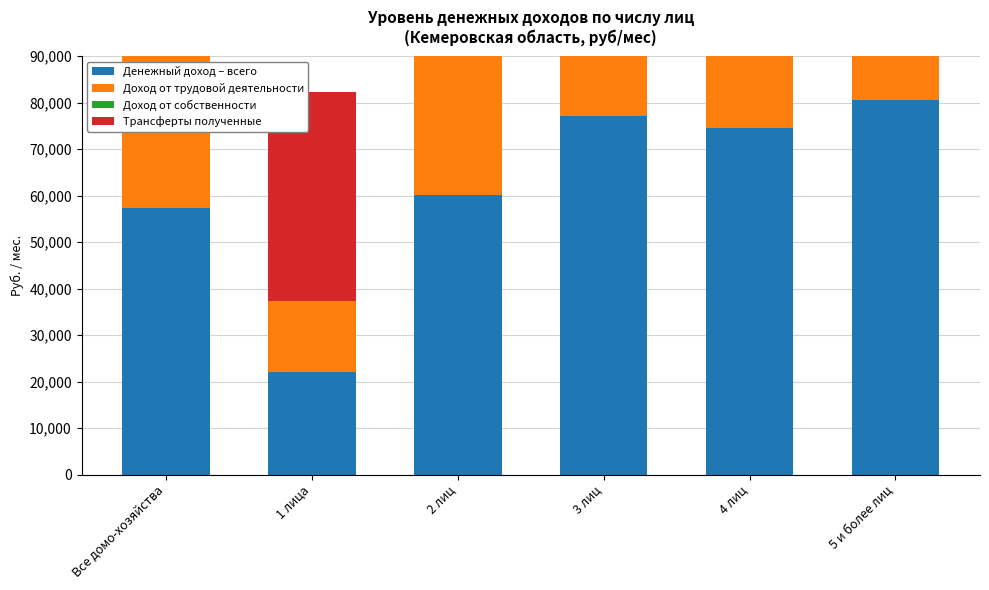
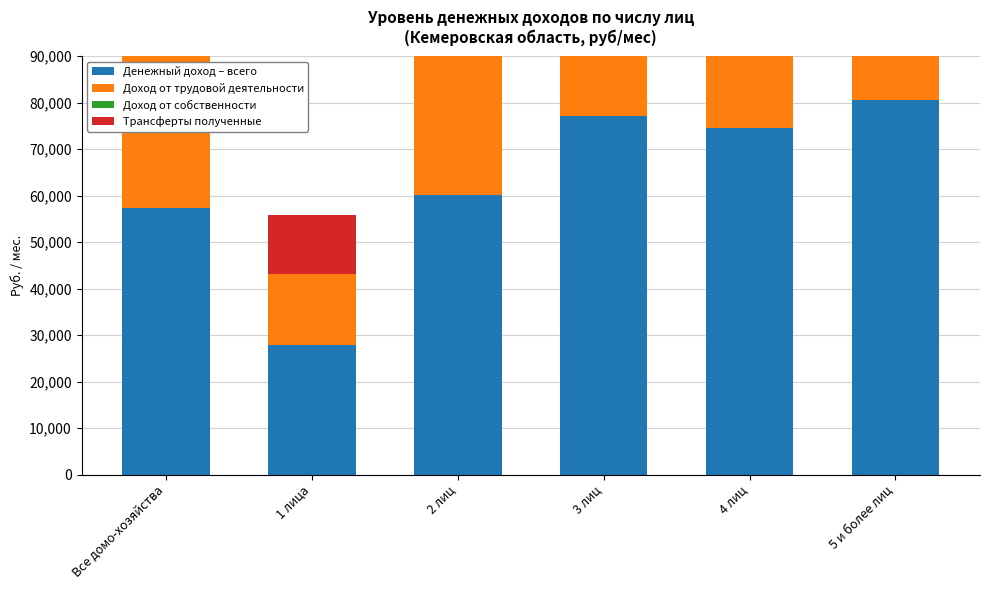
Денежный доход – всего, 1 лица: 22,000 -> 28,000
Трансферты полученные, 1 лица: 45,000 -> 13,000
